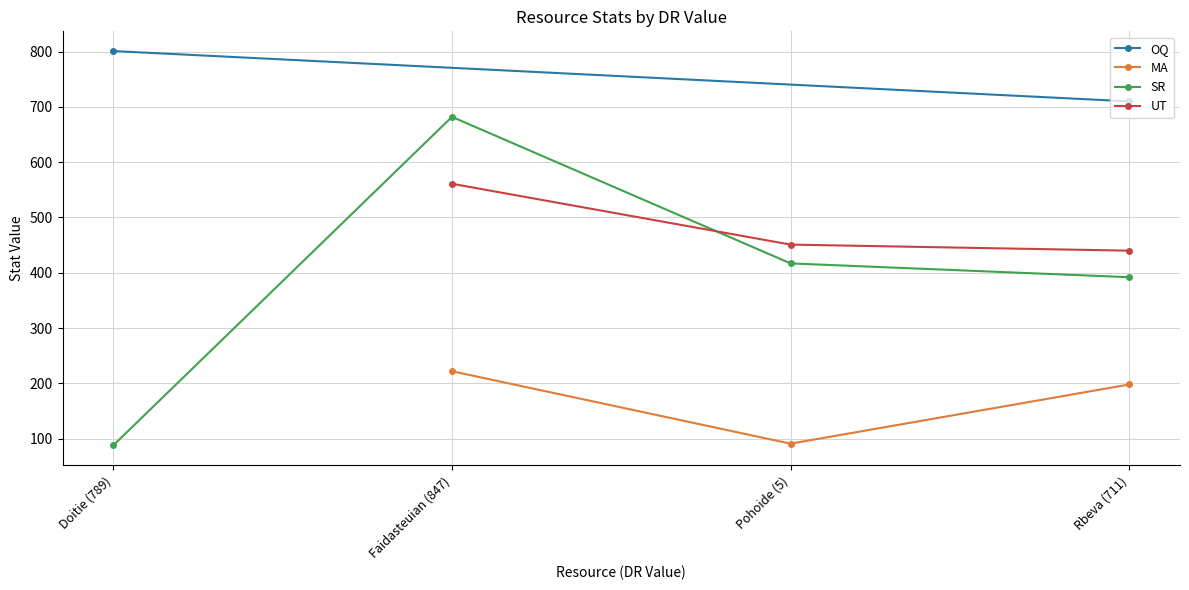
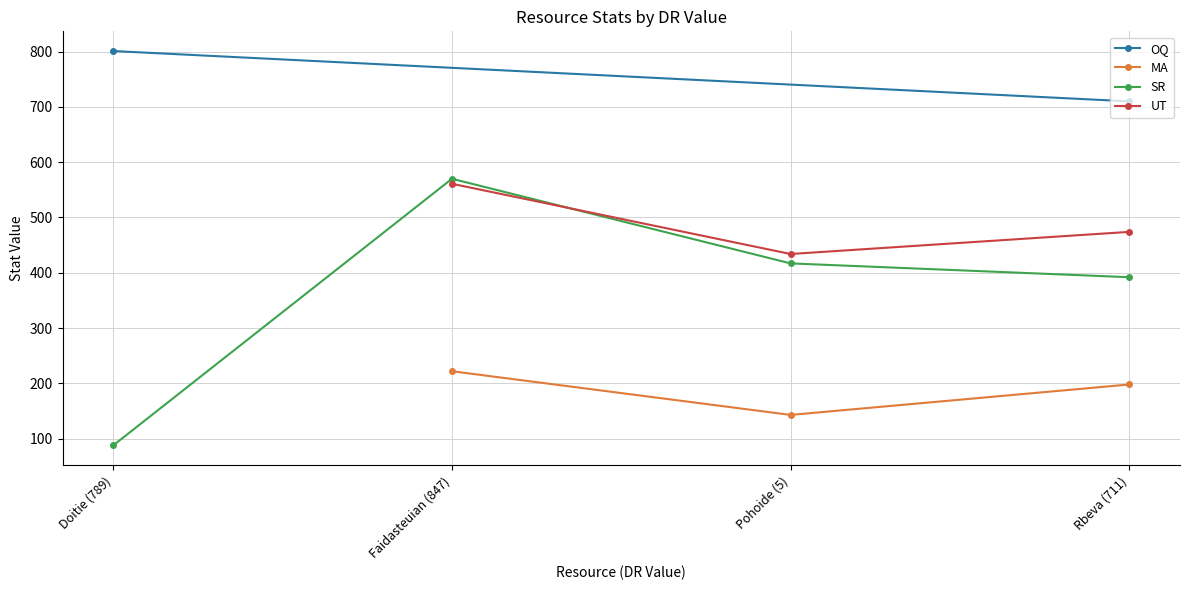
SR, Faidasteuian (847): 680 -> 570
MA, Pohoide (5): 90 -> 140
UT, Pohoide (5): 450 -> 430
UT, Rbeva (711): 440 -> 470
